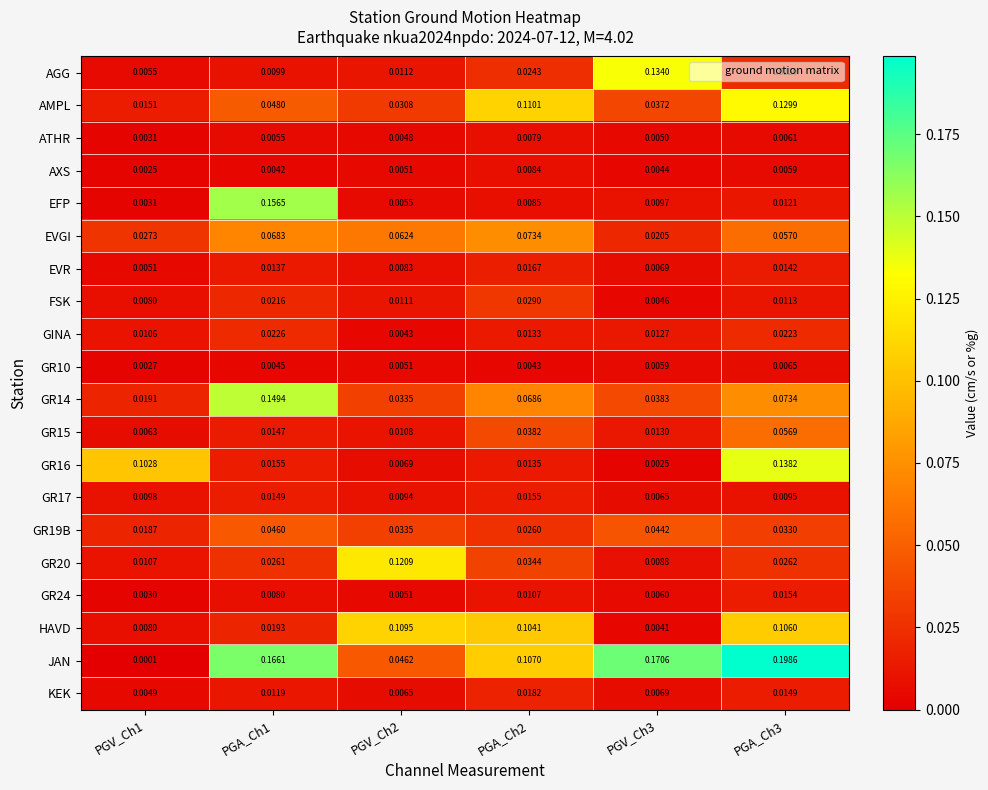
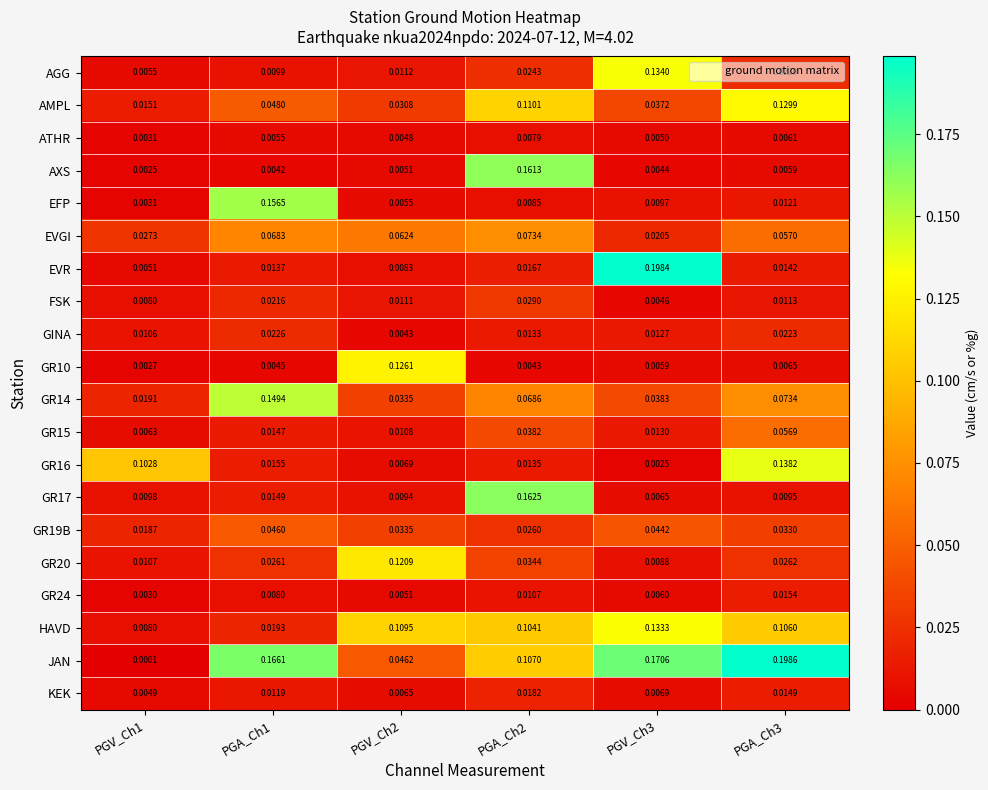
AXS, PGA_Ch2: 0.0084 -> 0.1613
EVR, PGV_Ch3: 0.0069 -> 0.1984
GR10, PGV_Ch2: 0.0051 -> 0.1261
GR17, PGA_Ch2: 0.0155 -> 0.1625
HAVD, PGV_Ch3: 0.0041 -> 0.1333
